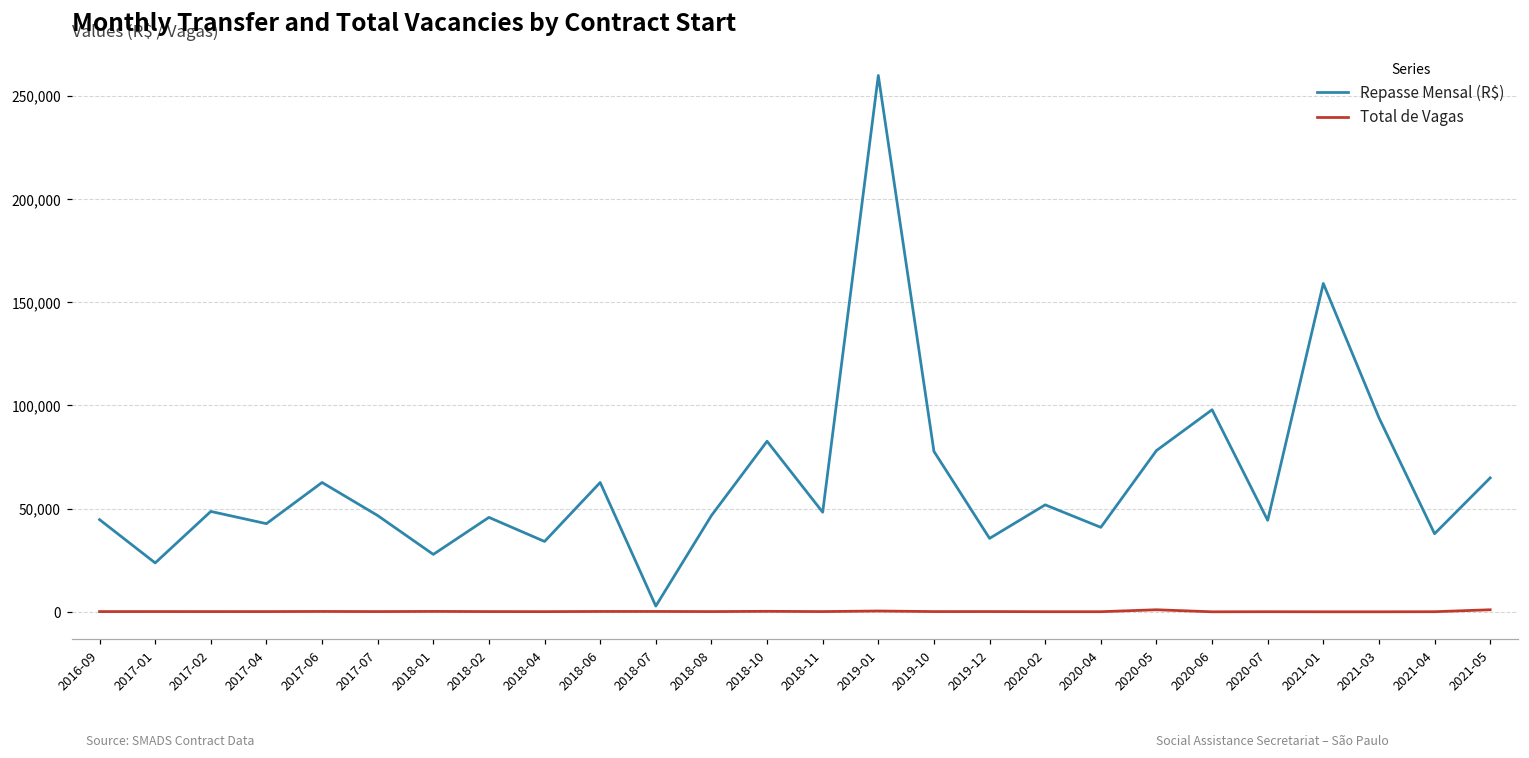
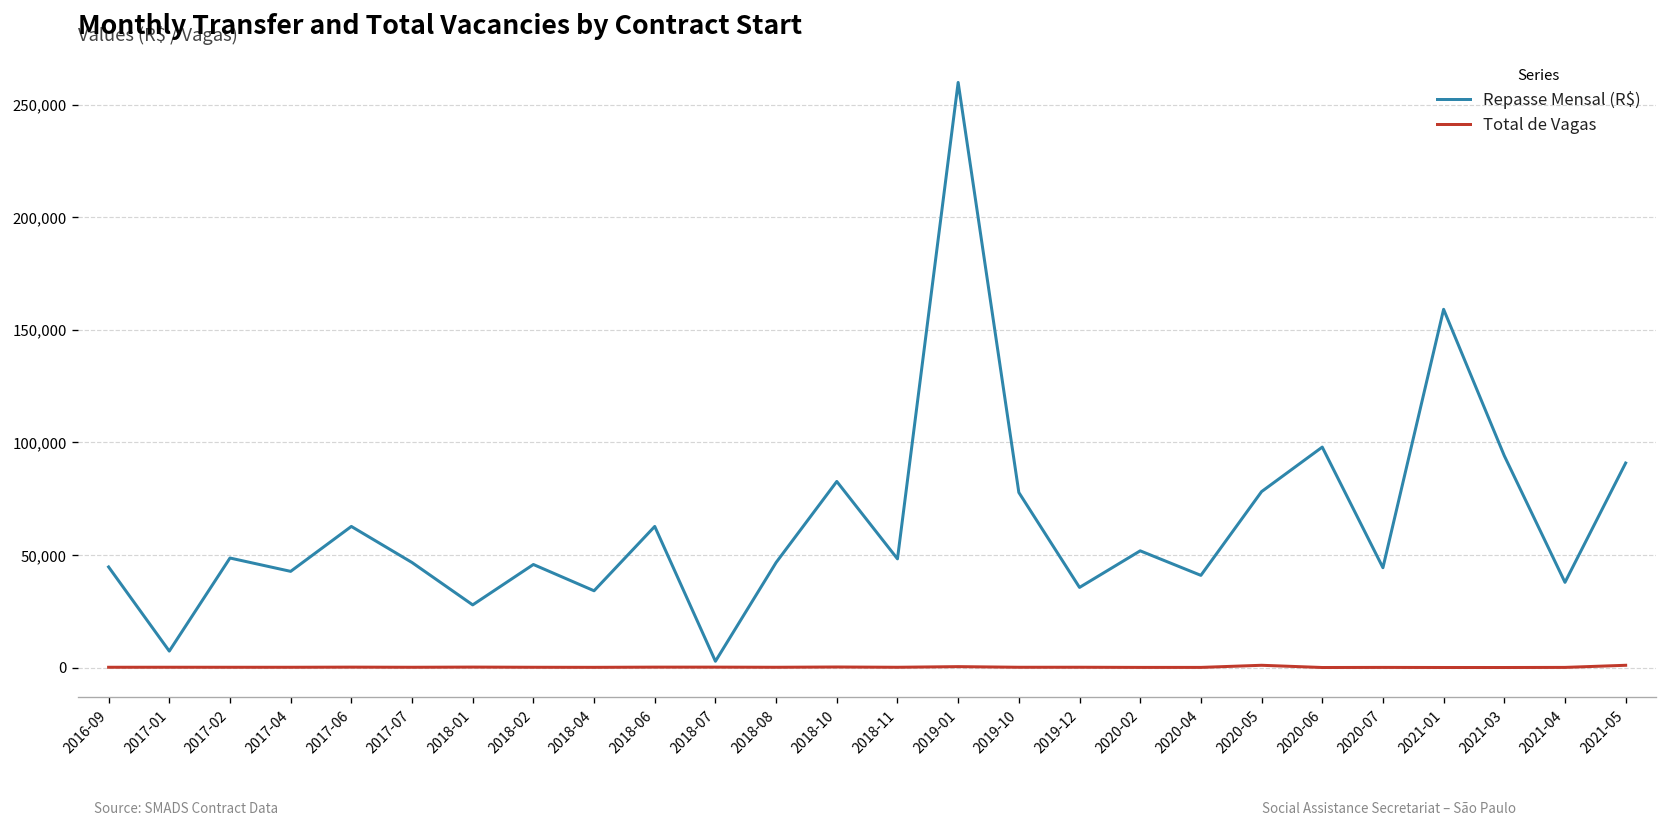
Repasse Mensal (R$), 2017-01: 24,000 -> 7,000
Repasse Mensal (R$), 2021-05: 65,000 -> 91,000
